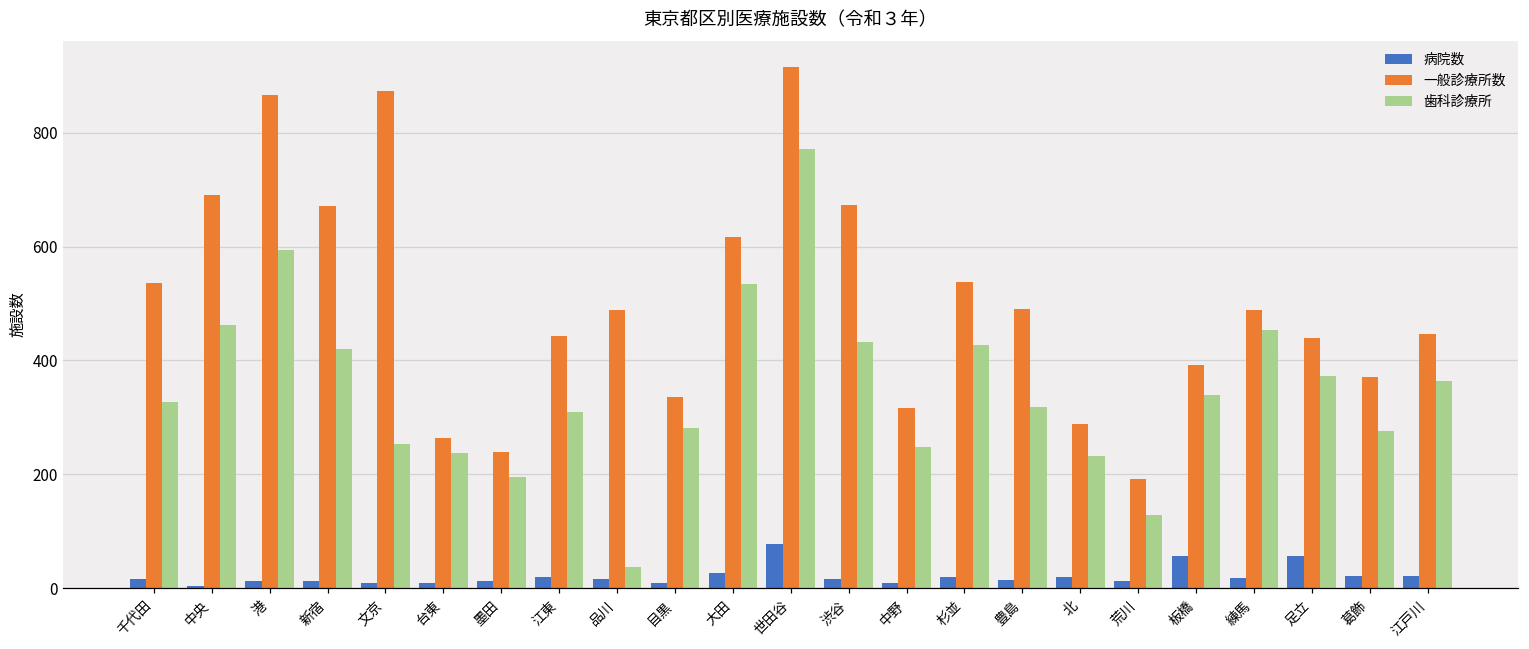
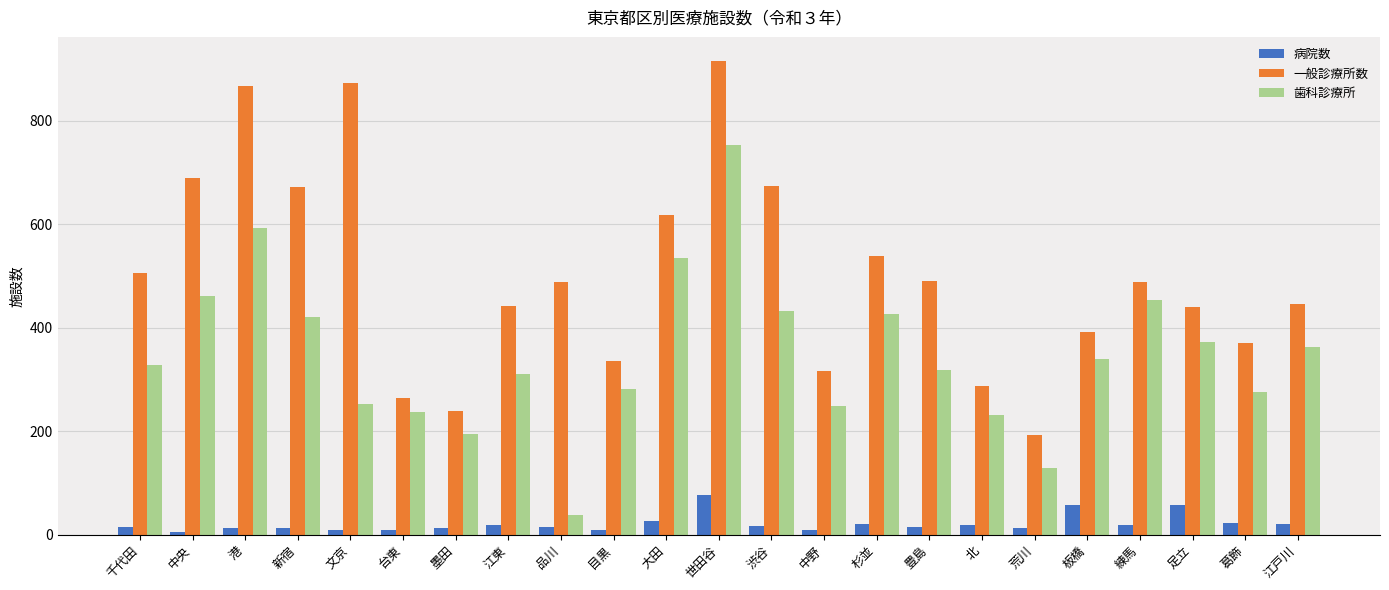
一般診療所数, 千代田: 540 -> 510
歯科診療所, 世田谷: 770 -> 750
